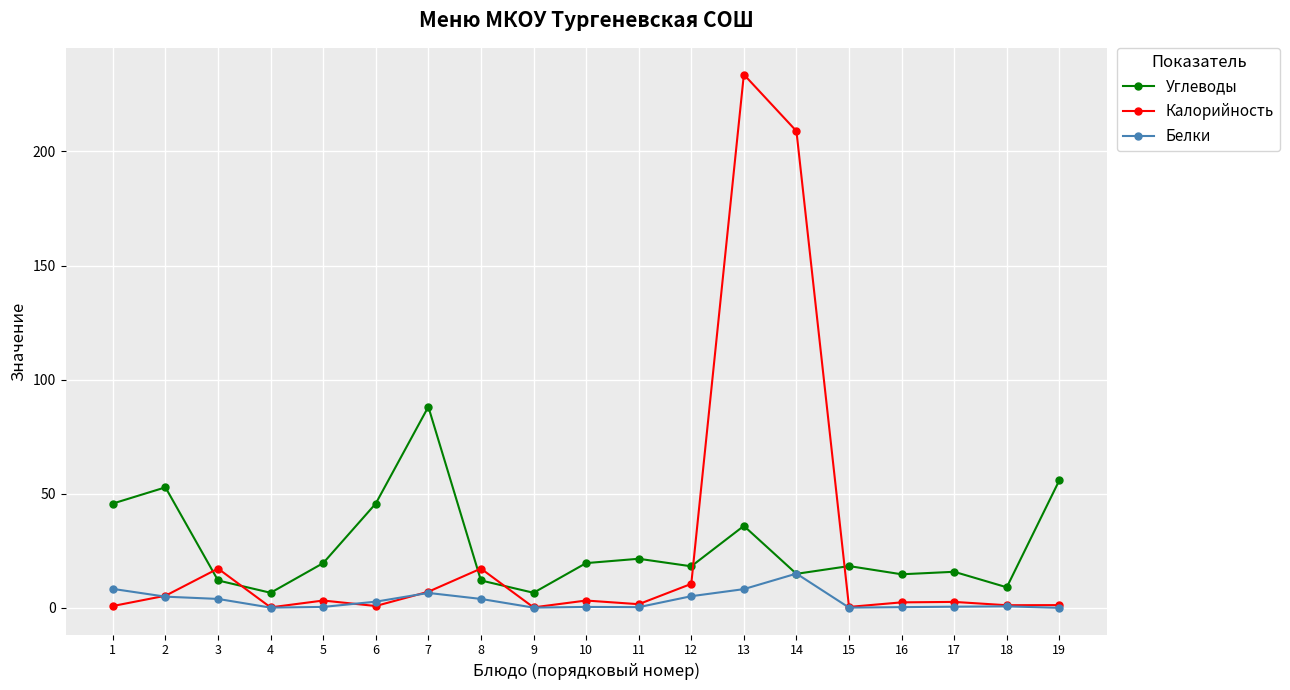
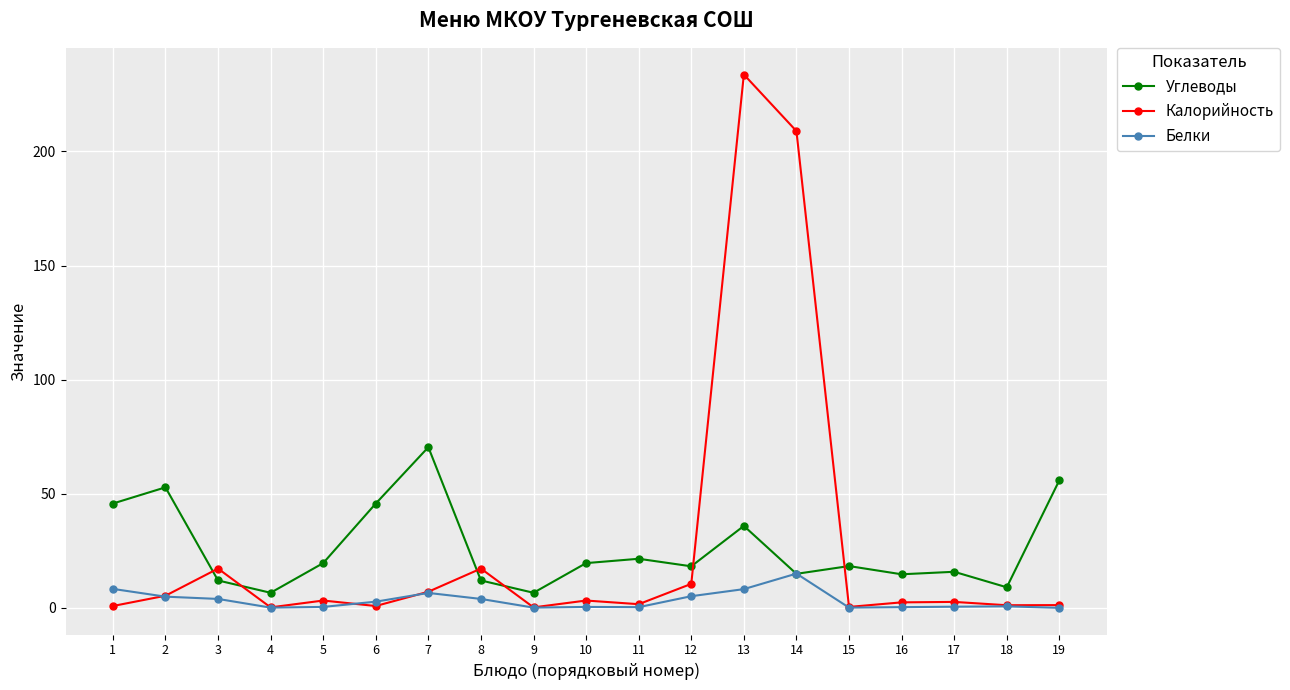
Углеводы, 7: 88 -> 70
